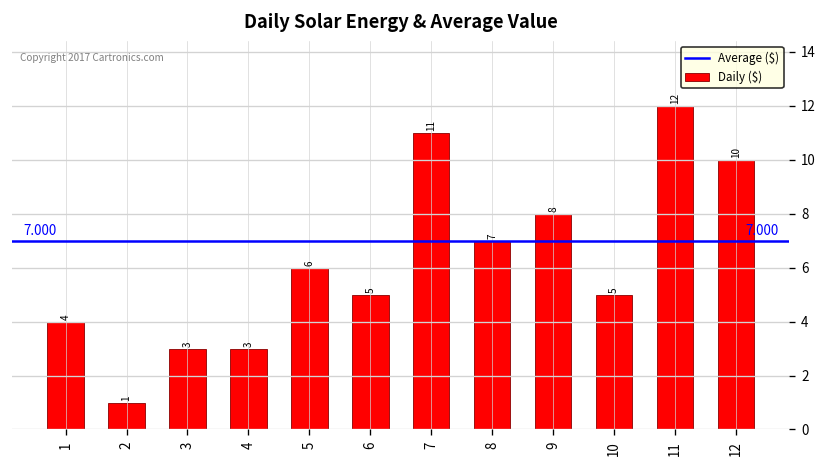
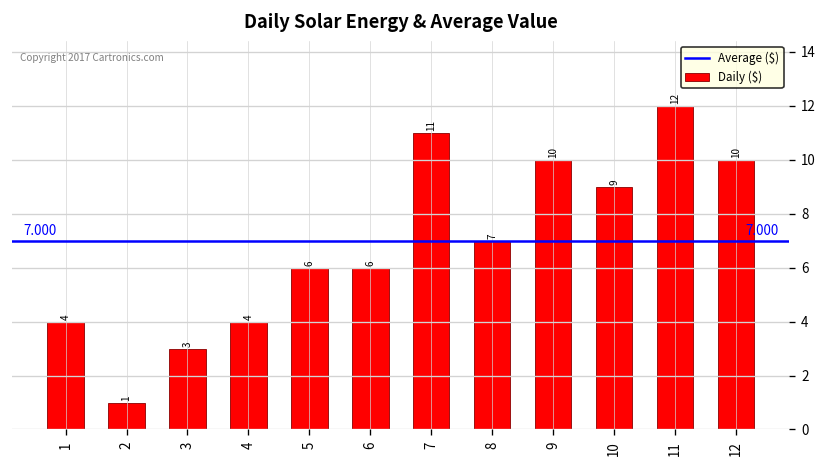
4: 3 -> 4
6: 5 -> 6
9: 8 -> 10
10: 5 -> 9
